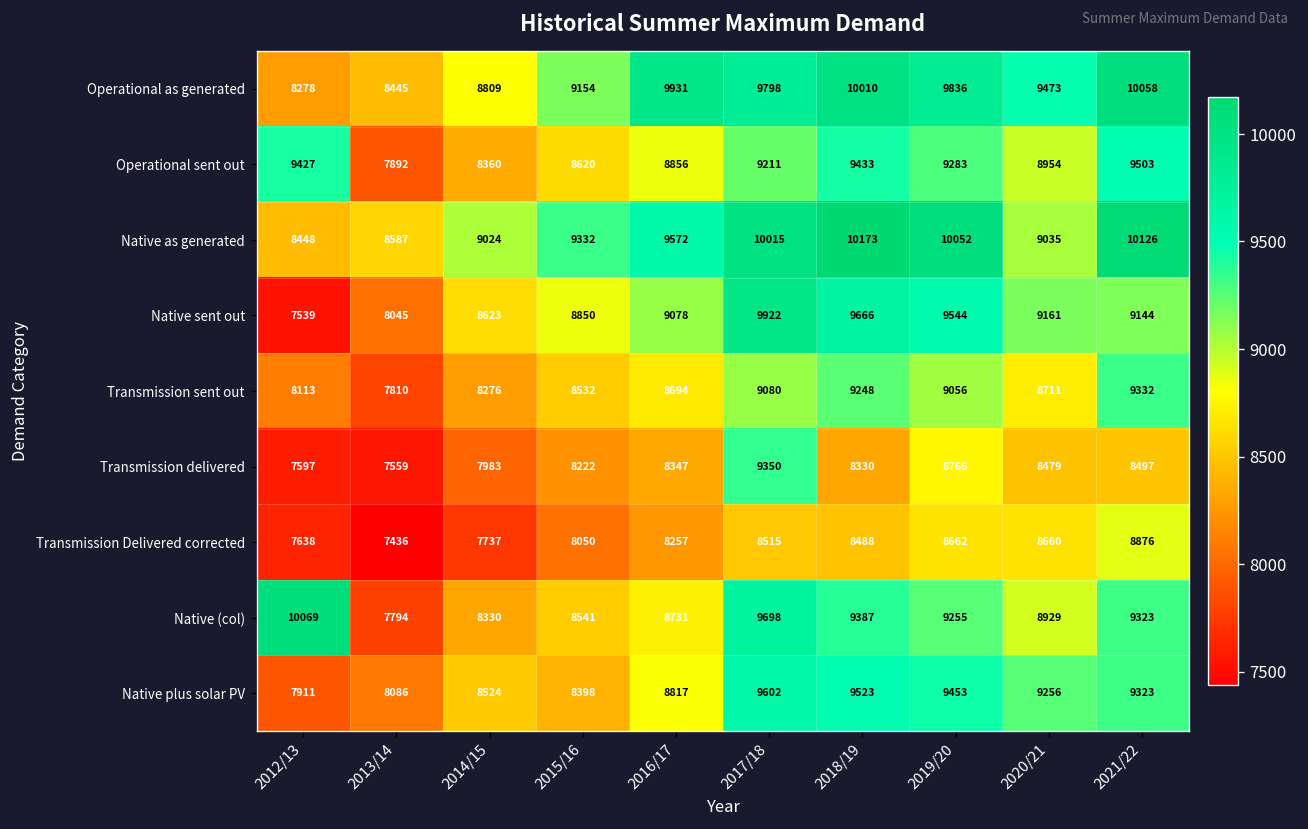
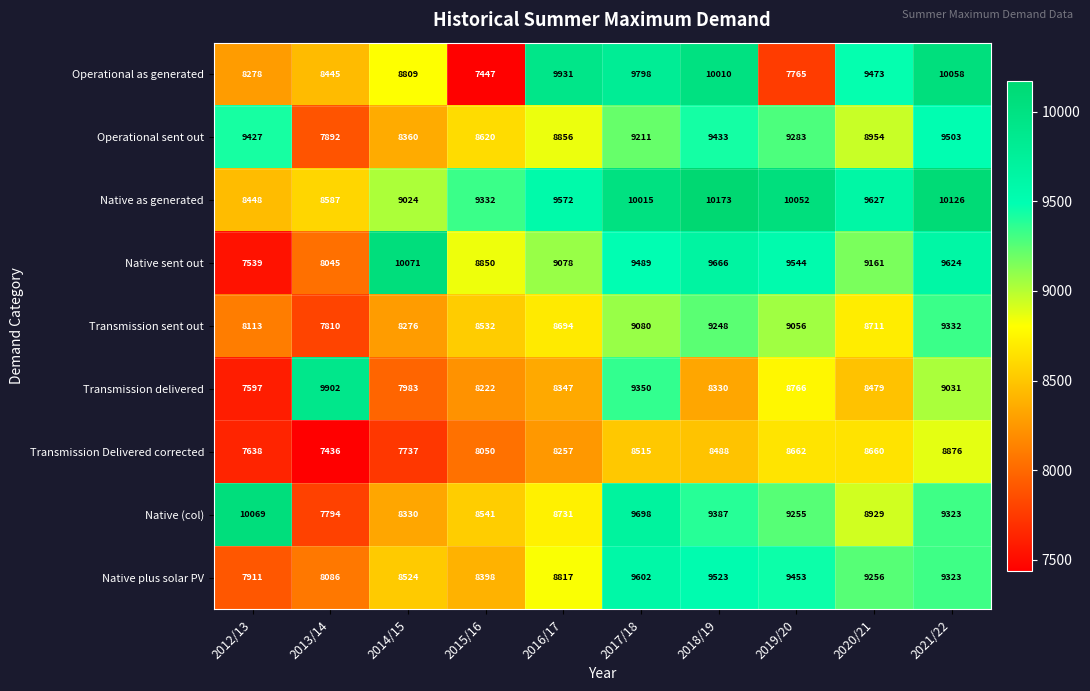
Operational as generated, 2015/16: 9154 -> 7447
Operational as generated, 2019/20: 9836 -> 7765
Native as generated, 2020/21: 9035 -> 9627
Native sent out, 2014/15: 8623 -> 10071
Native sent out, 2017/18: 9922 -> 9489
Native sent out, 2021/22: 9144 -> 9624
Transmission delivered, 2013/14: 7559 -> 9902
Transmission delivered, 2021/22: 8497 -> 9031
